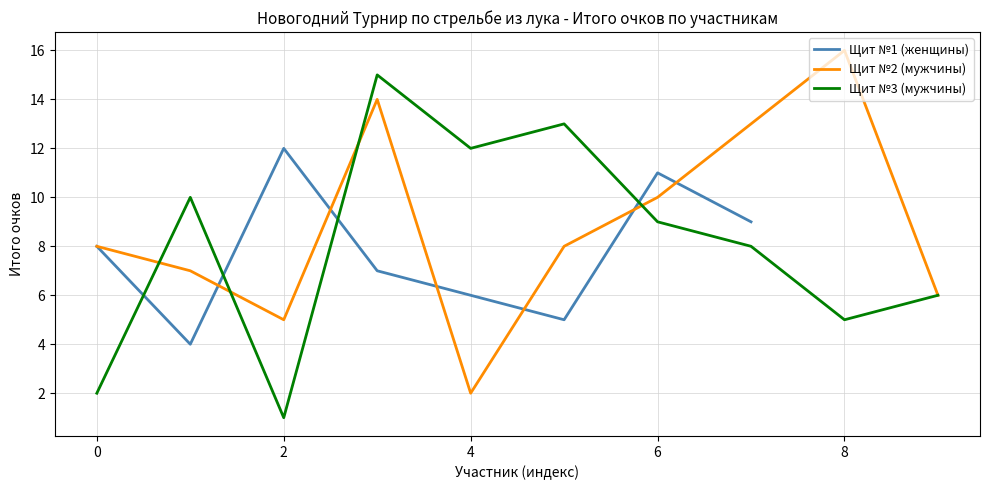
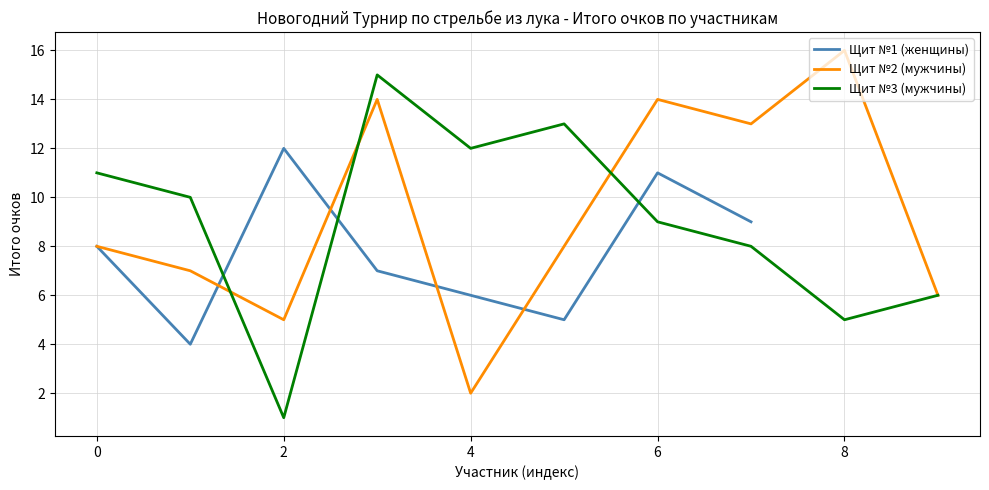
Щит №3 (мужчины), 0: 2 -> 11
Щит №2 (мужчины), 6: 10 -> 14
